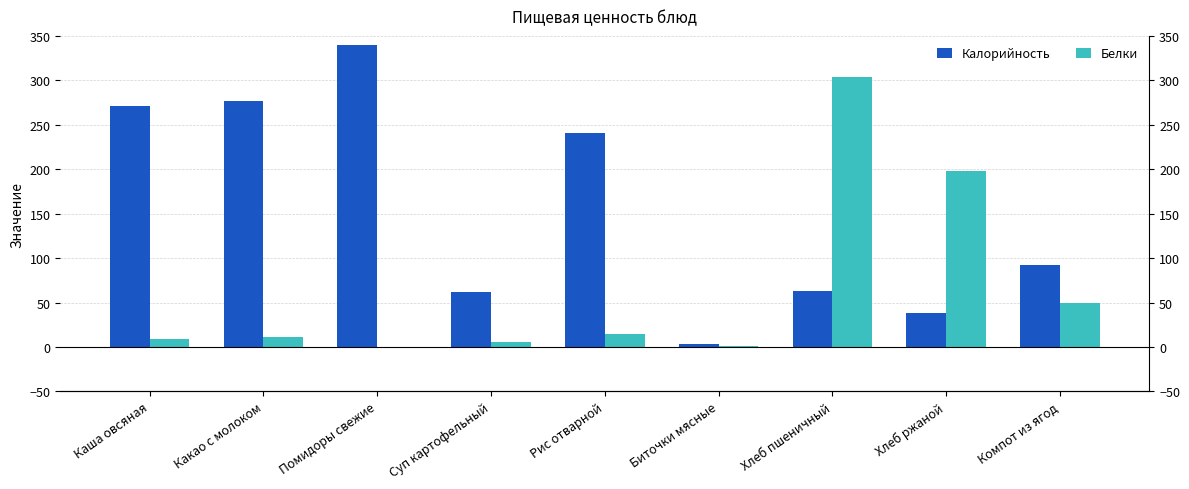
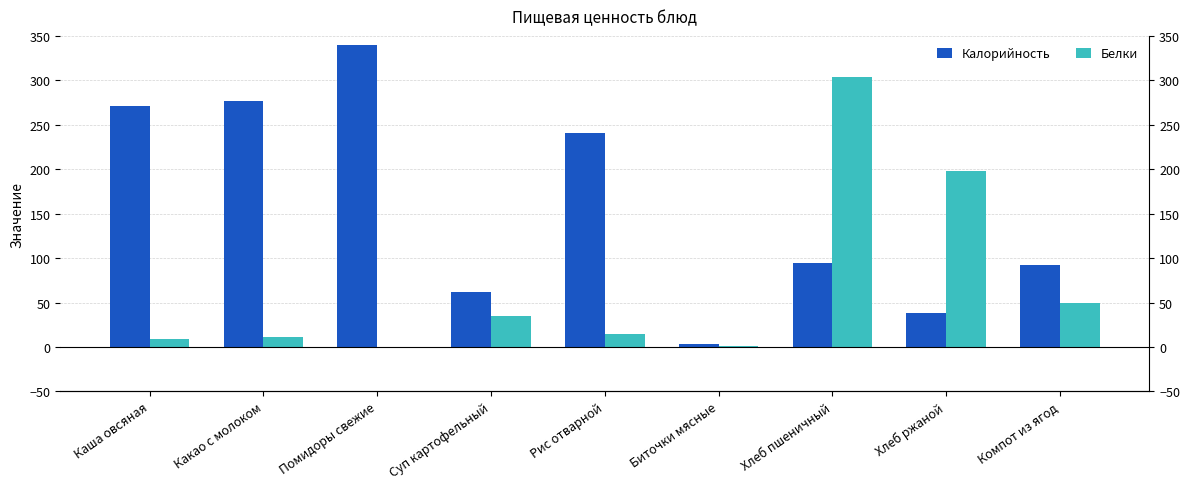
Белки, Суп картофельный: 10 -> 30
Калорийность, Хлеб пшеничный: 60 -> 90
